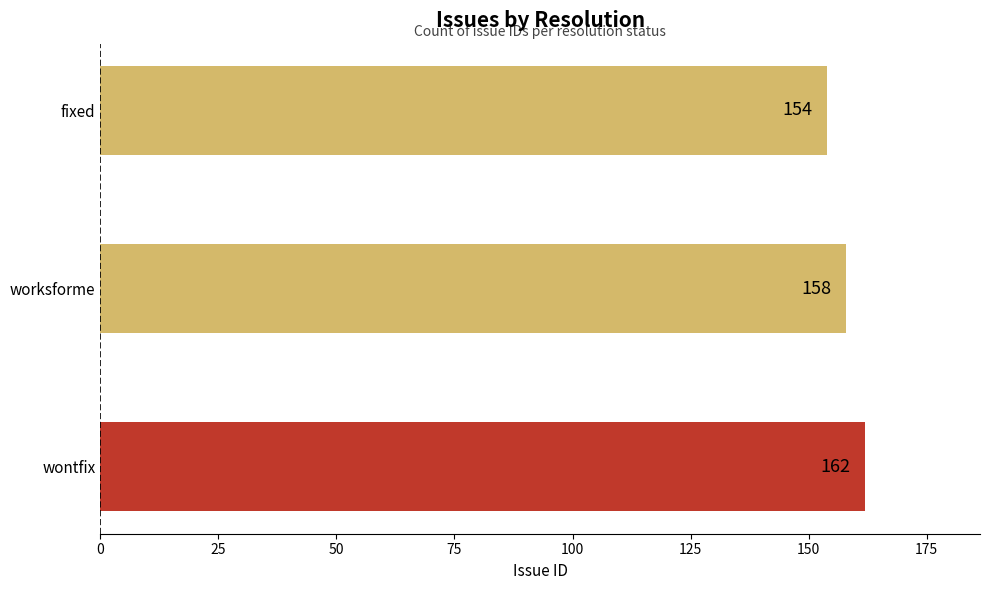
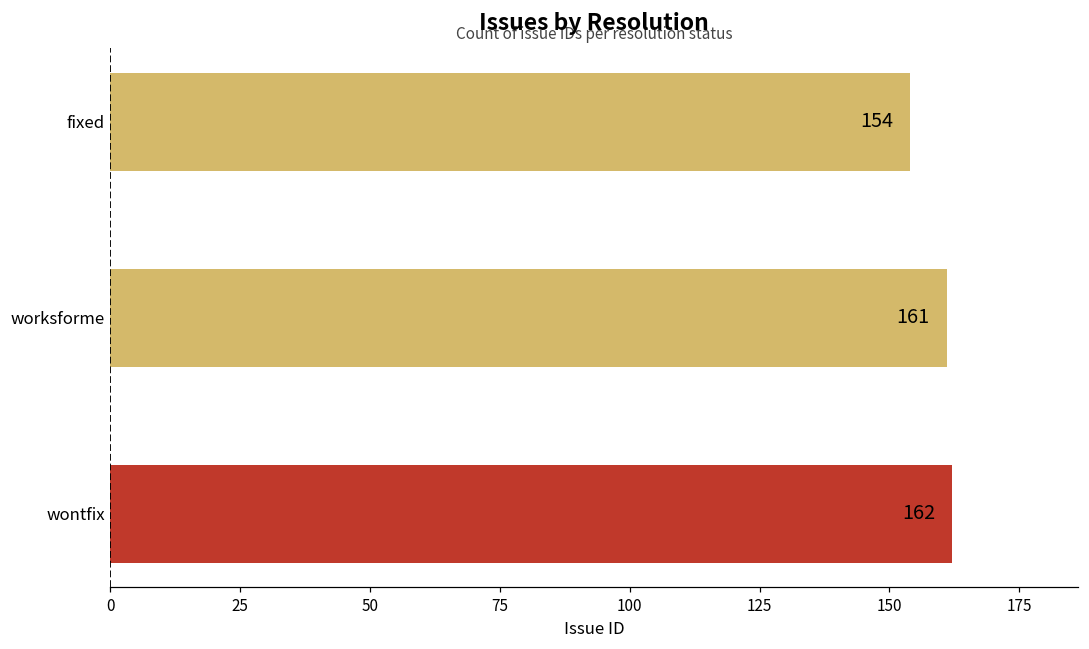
worksforme: 158 -> 161
